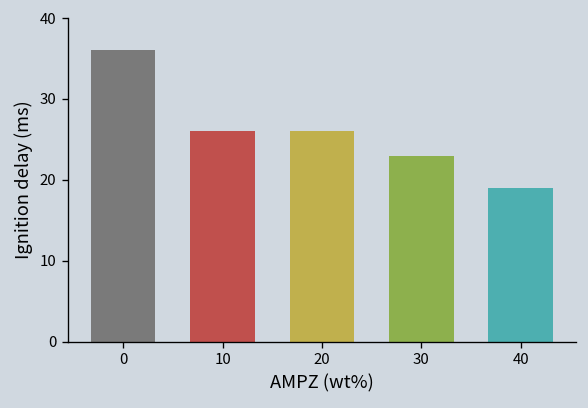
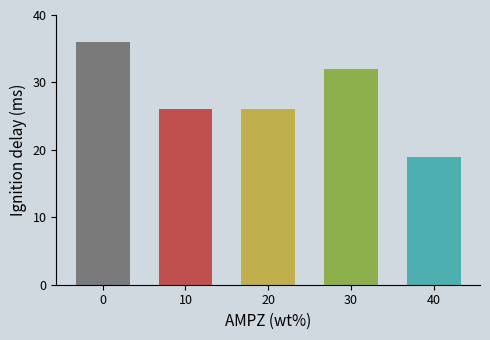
30: 23 -> 32
